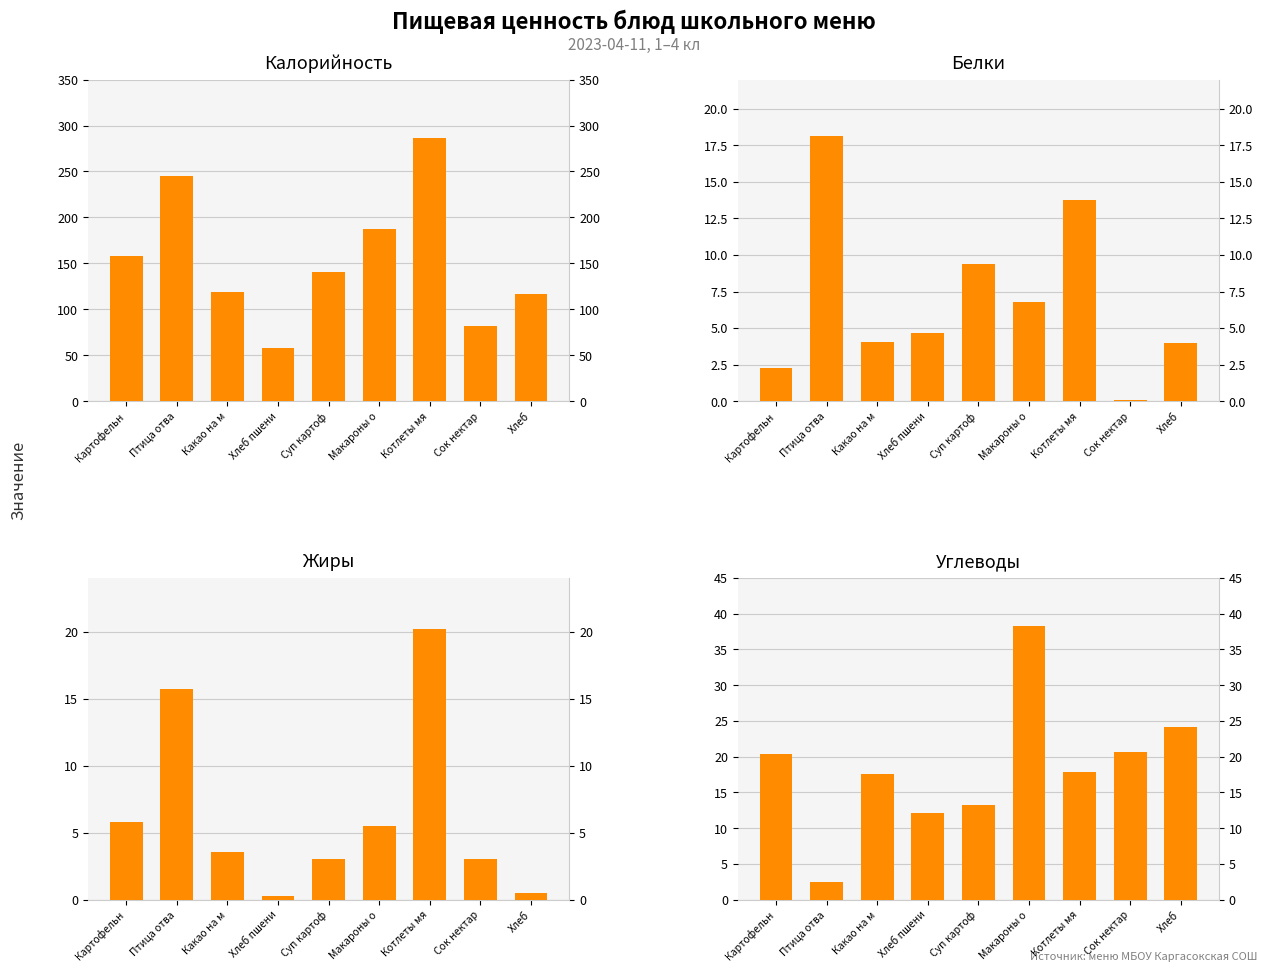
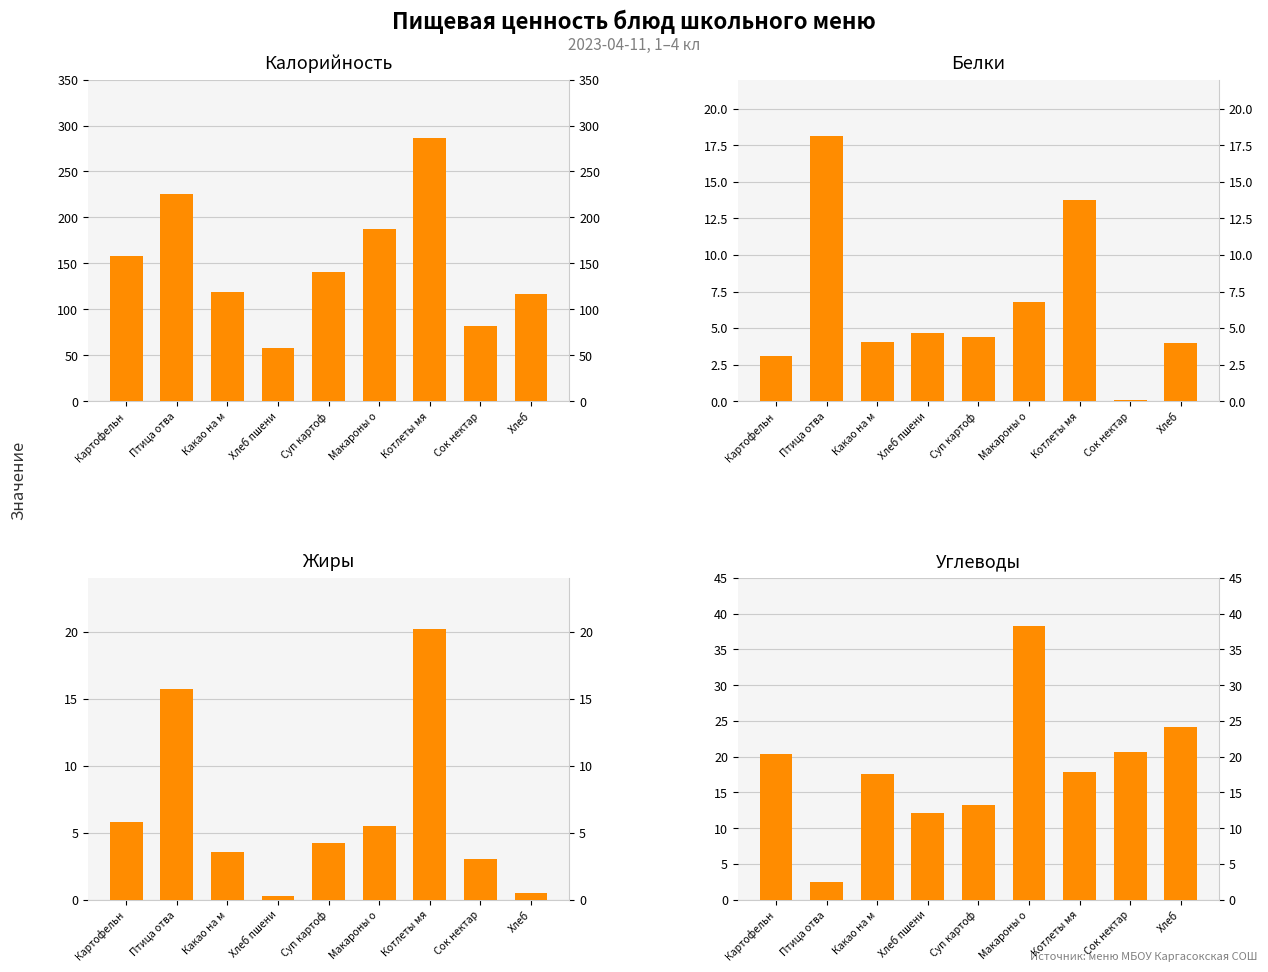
Калорийность, Птица отва: 240 -> 230
Белки, Картофельн: 2.3 -> 3.1
Белки, Суп картоф: 9.4 -> 4.4
Жиры, Суп картоф: 3.1 -> 4.2
